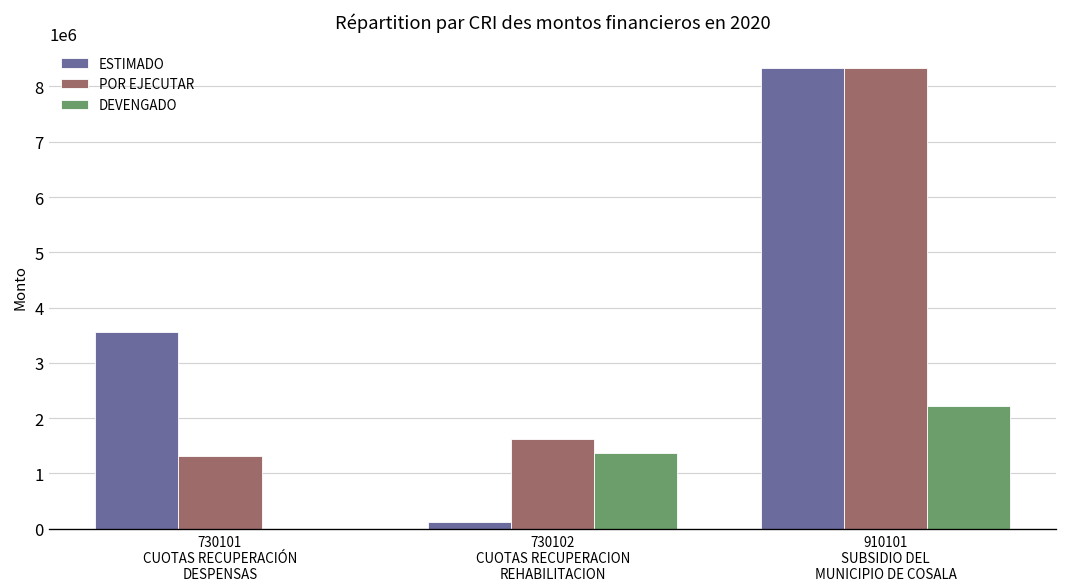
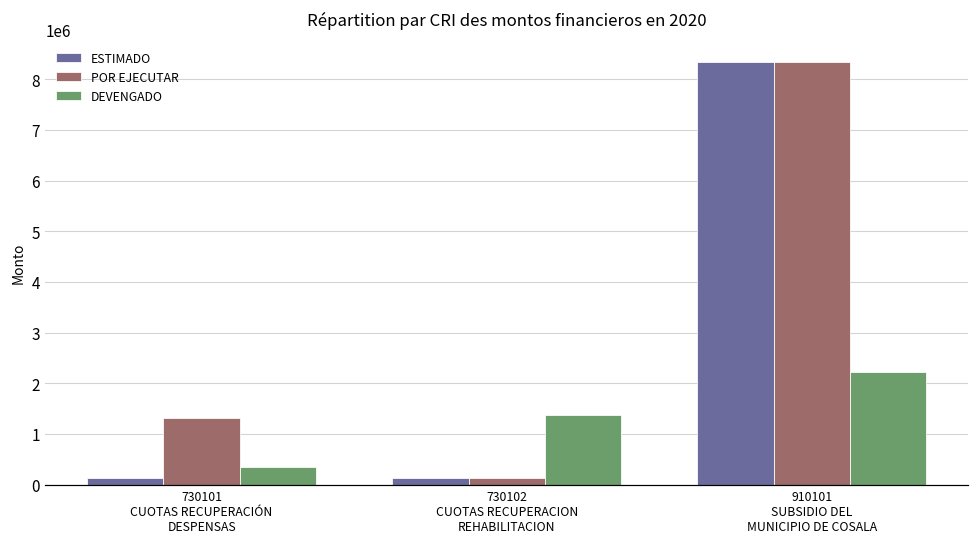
ESTIMADO, 730101 CUOTAS RECUPERACIÓN DESPENSAS: 3600000 -> 100000
DEVENGADO, 730101 CUOTAS RECUPERACIÓN DESPENSAS: 0 -> 300000
POR EJECUTAR, 730102 CUOTAS RECUPERACION REHABILITACION: 1600000 -> 100000
